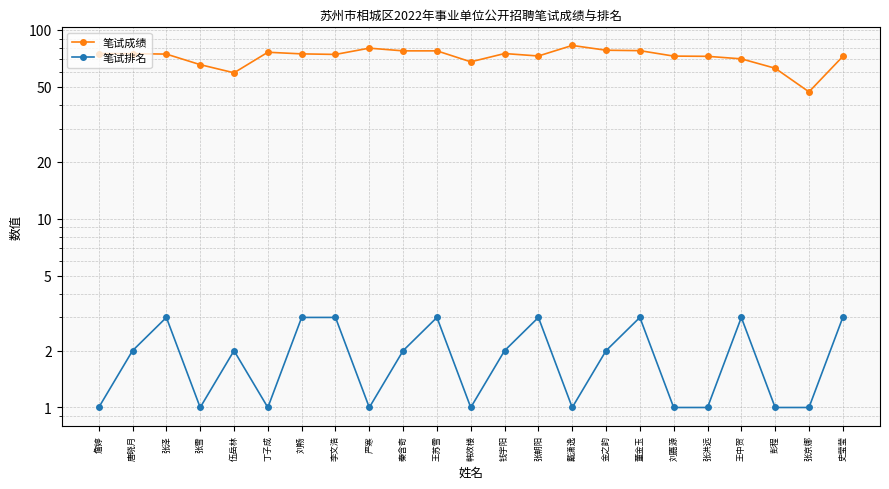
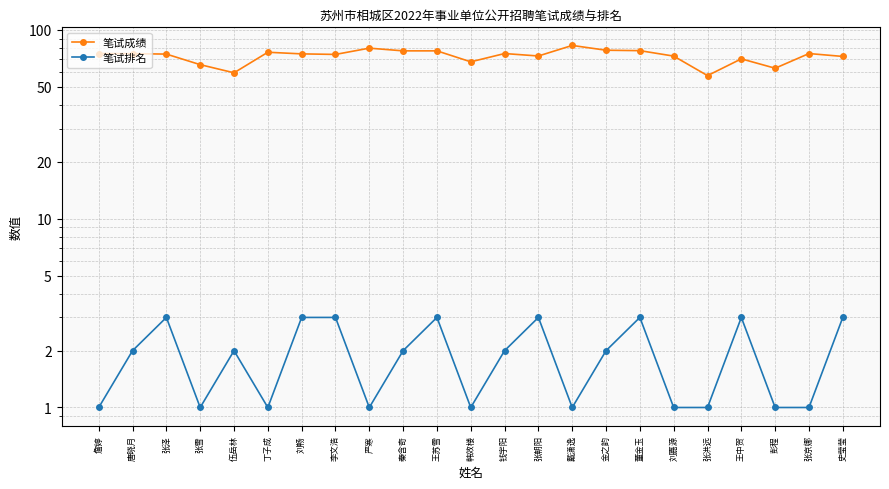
笔试成绩, 张洪远: 73 -> 57
笔试成绩, 张京娜: 47 -> 75
